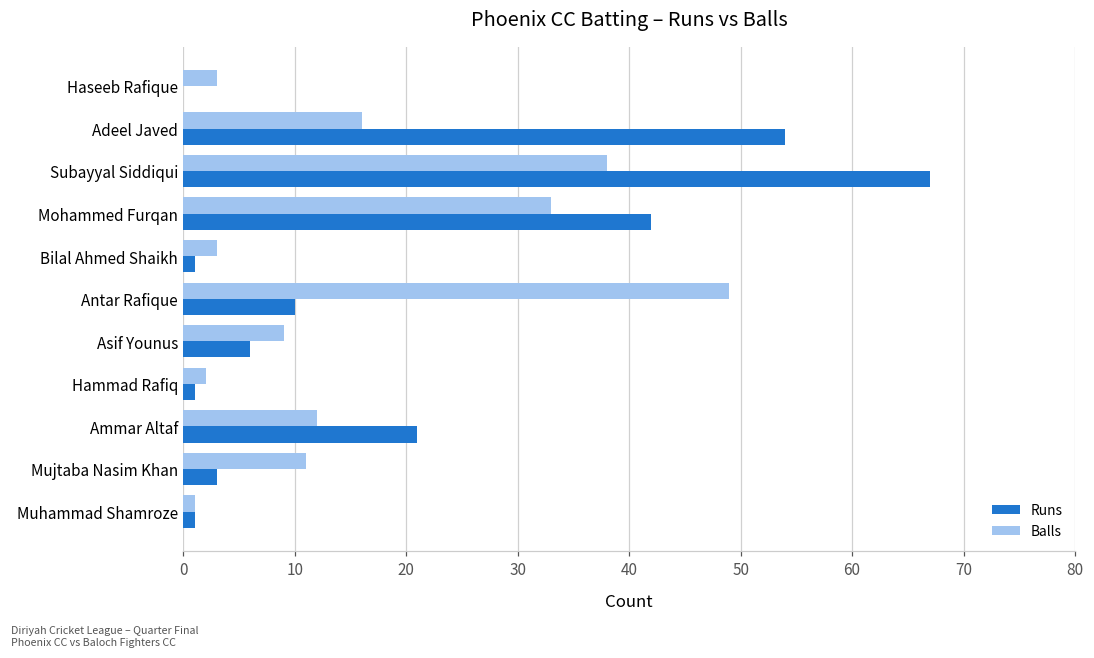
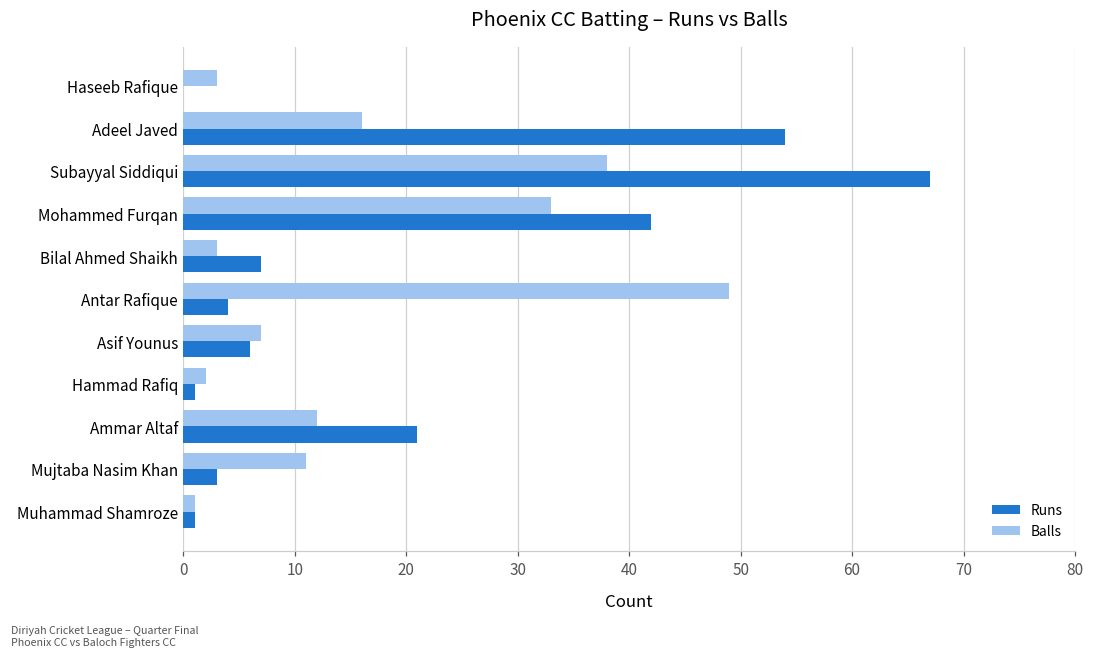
Runs, Bilal Ahmed Shaikh: 1 -> 7
Runs, Antar Rafique: 10 -> 4
Balls, Asif Younus: 9 -> 7
